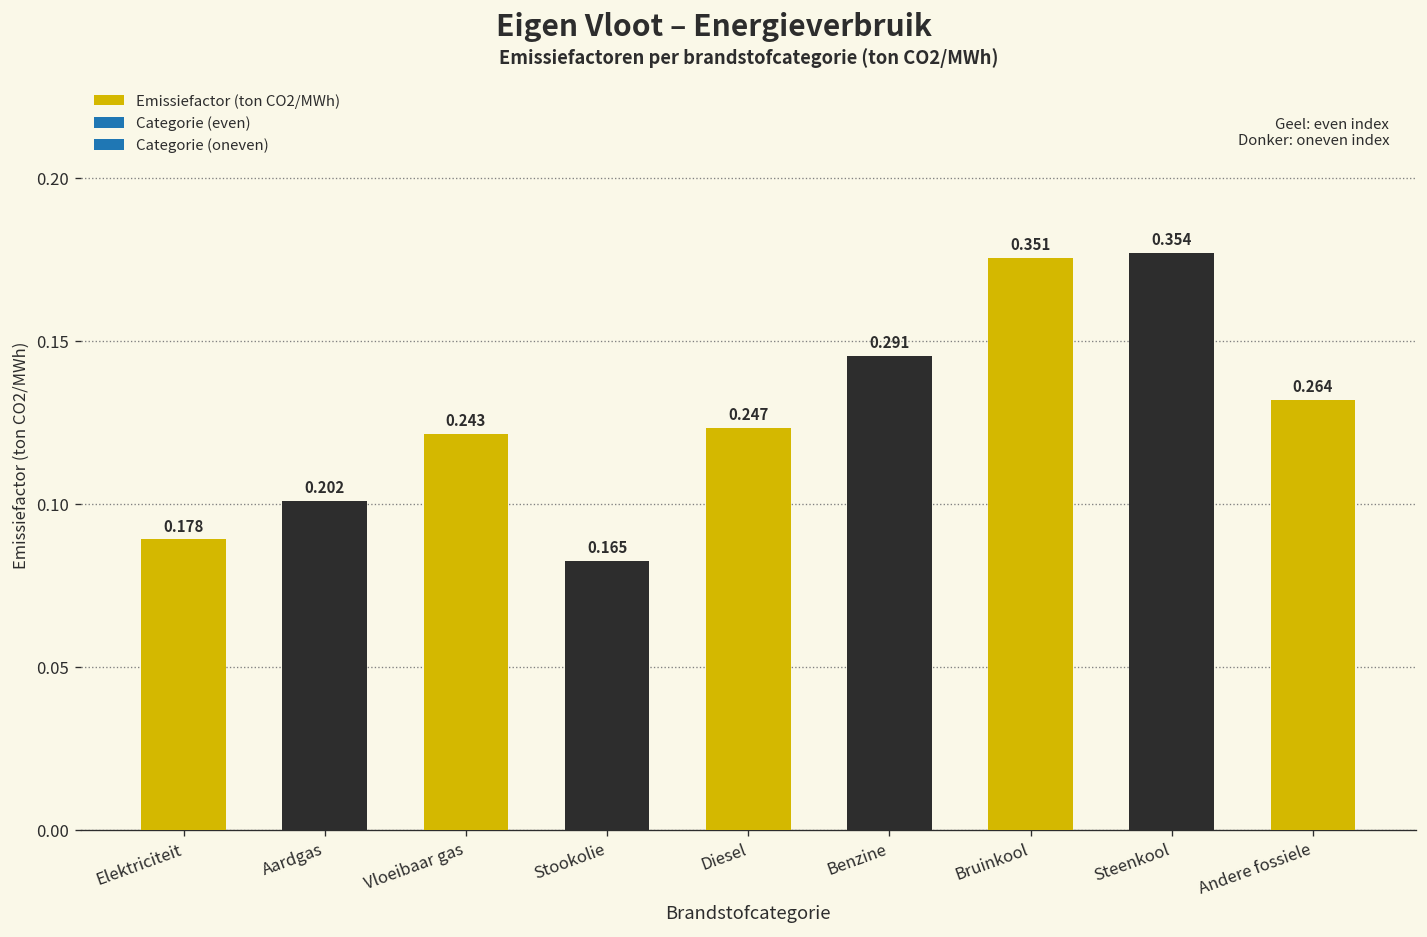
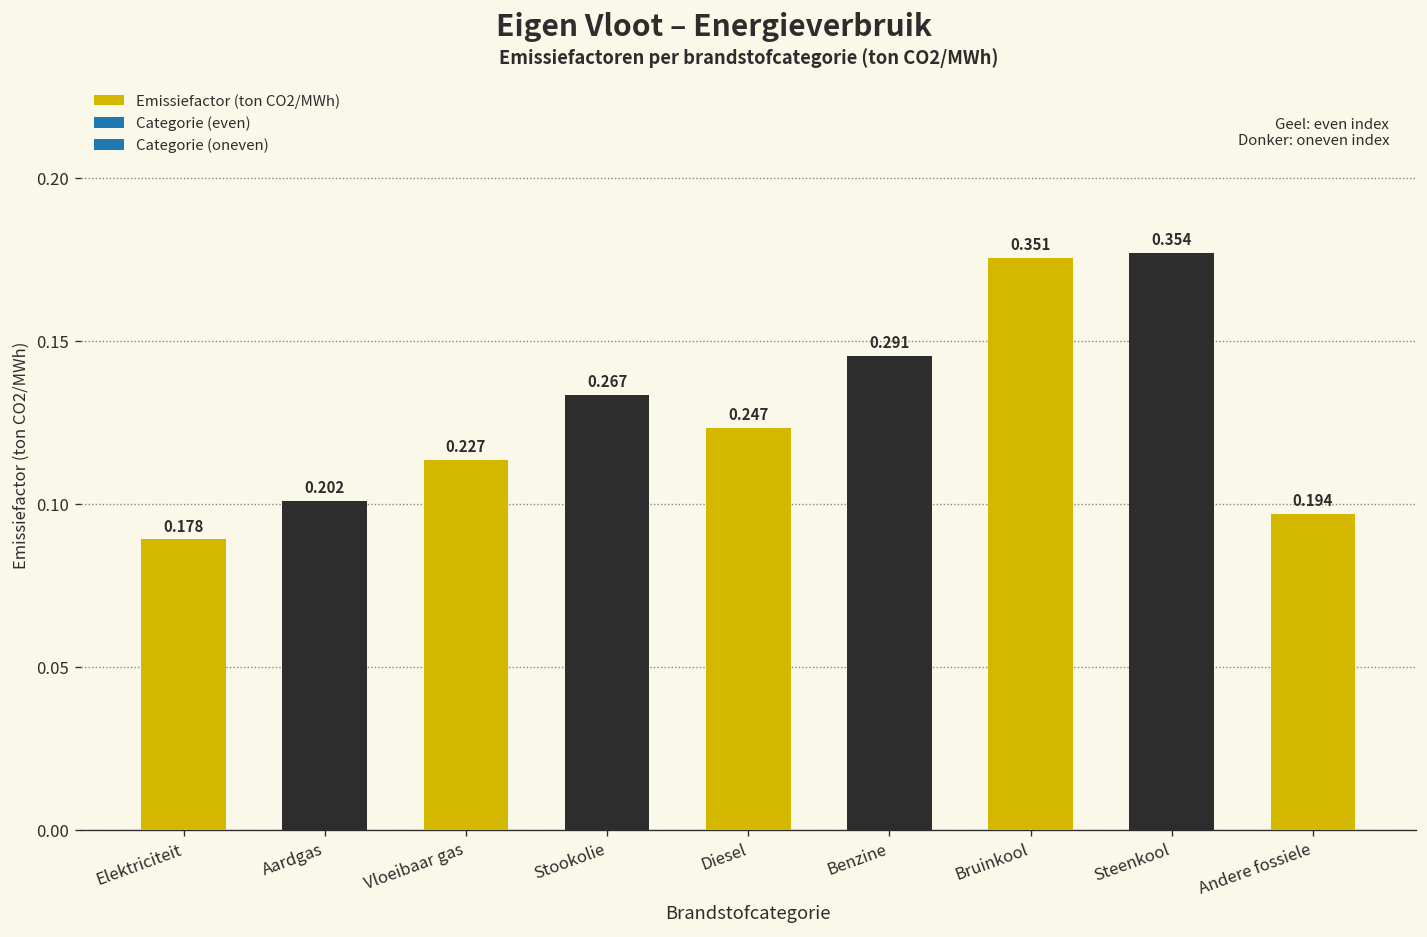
Vloeibaar gas: 0.243 -> 0.227
Stookolie: 0.165 -> 0.267
Andere fossiele: 0.264 -> 0.194
